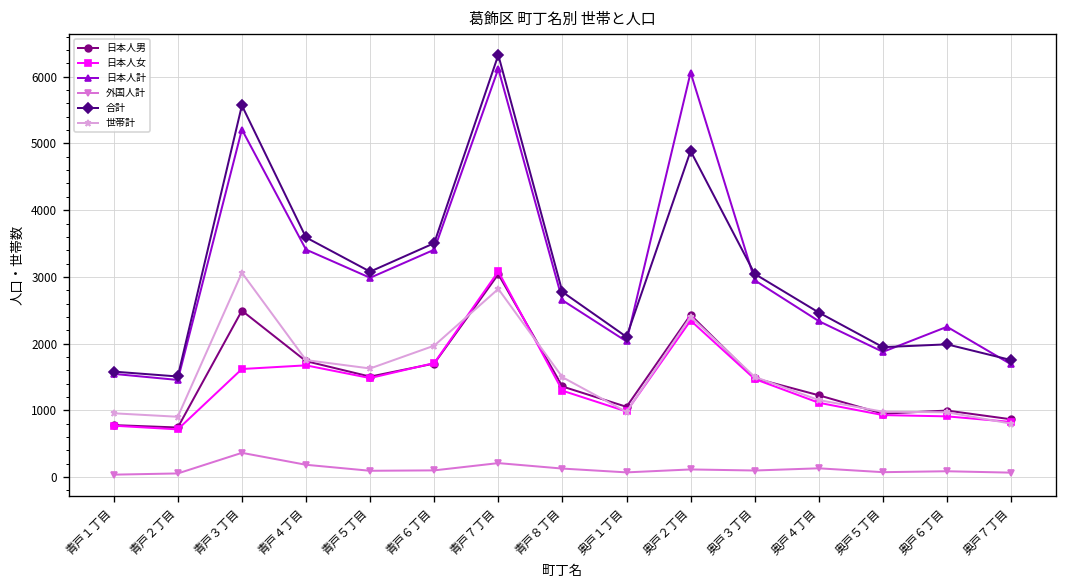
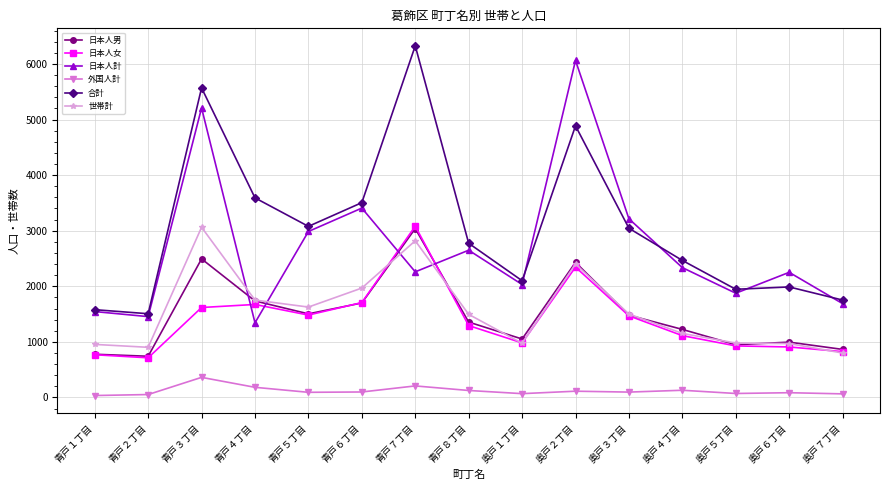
日本人計, 青戸４丁目: 3400 -> 1300
日本人計, 青戸７丁目: 6100 -> 2300
日本人計, 奥戸３丁目: 2900 -> 3200
